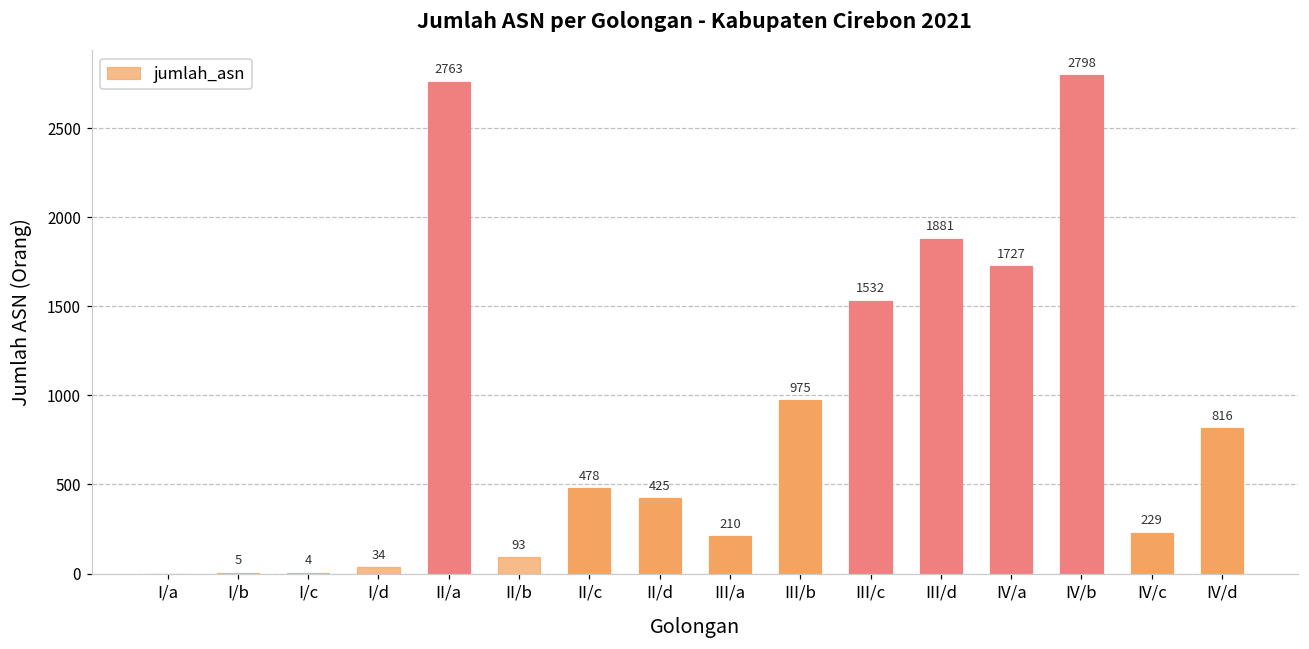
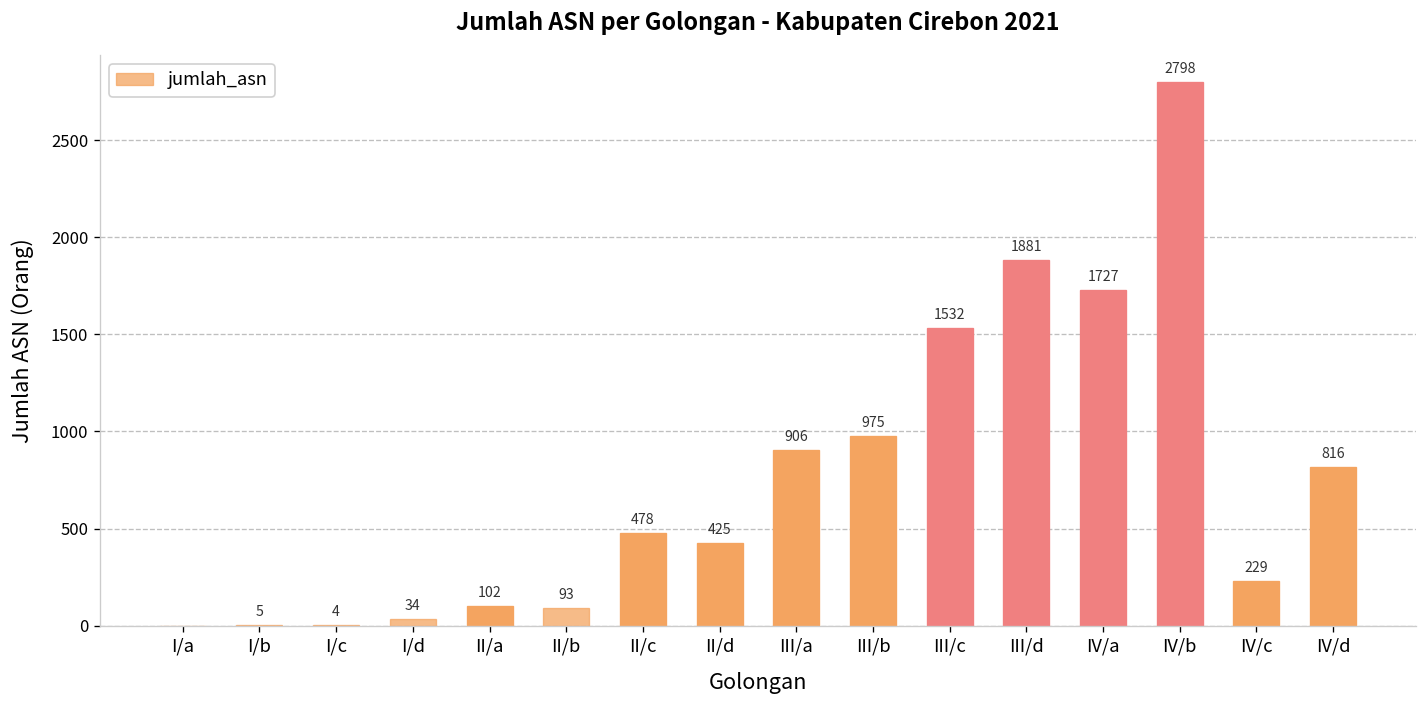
II/a: 2763 -> 102
III/a: 210 -> 906
